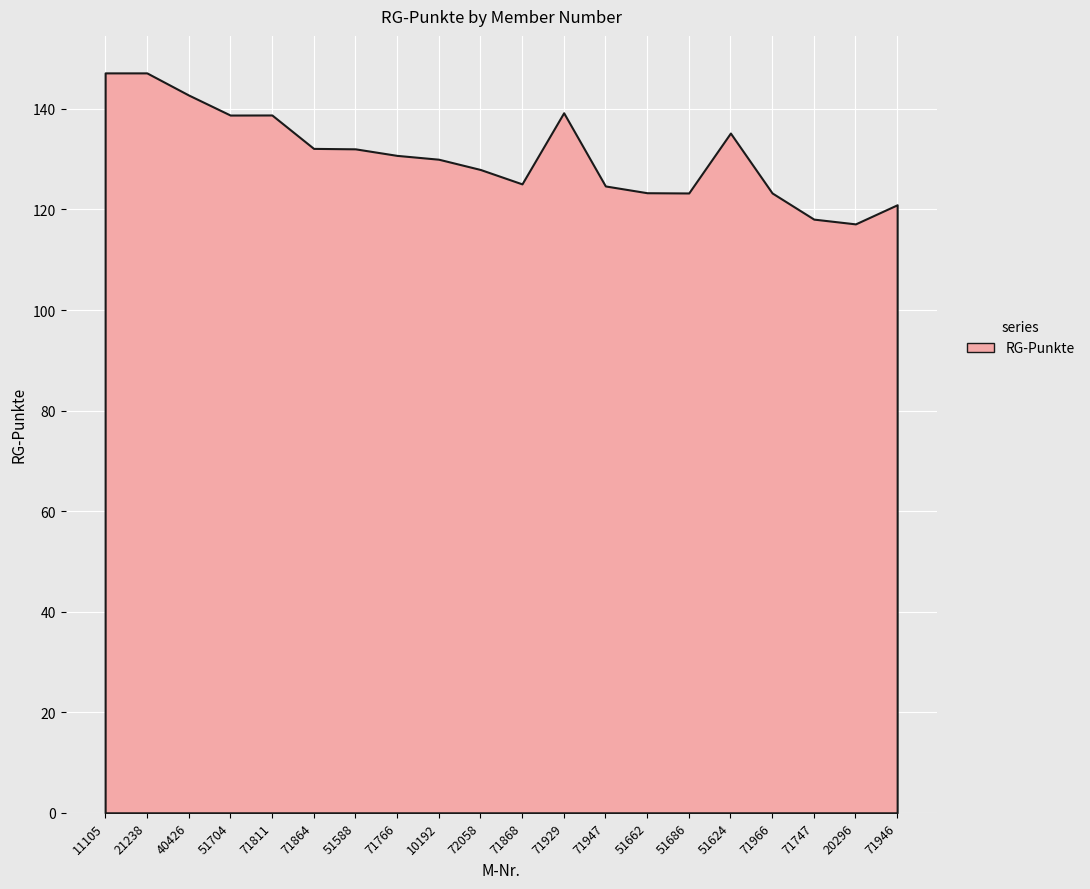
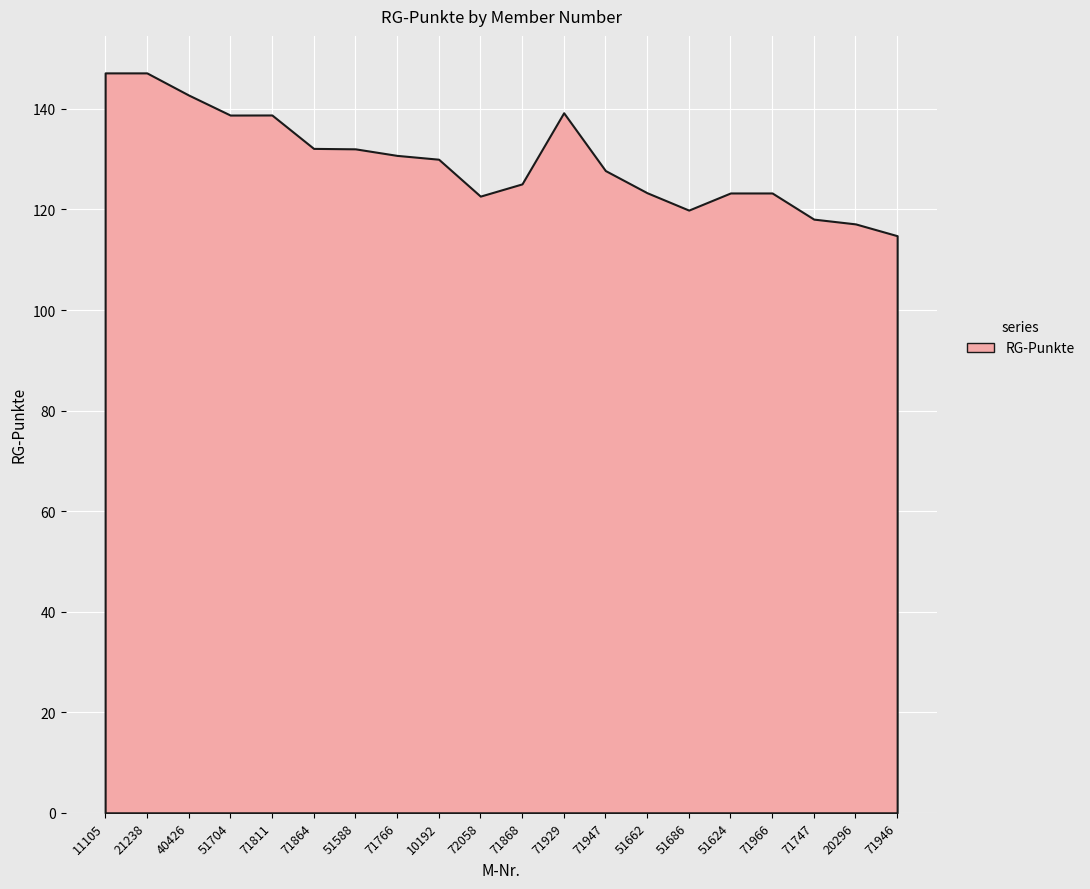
72058: 128 -> 123
71947: 125 -> 128
51686: 123 -> 120
51624: 135 -> 123
71946: 121 -> 115
